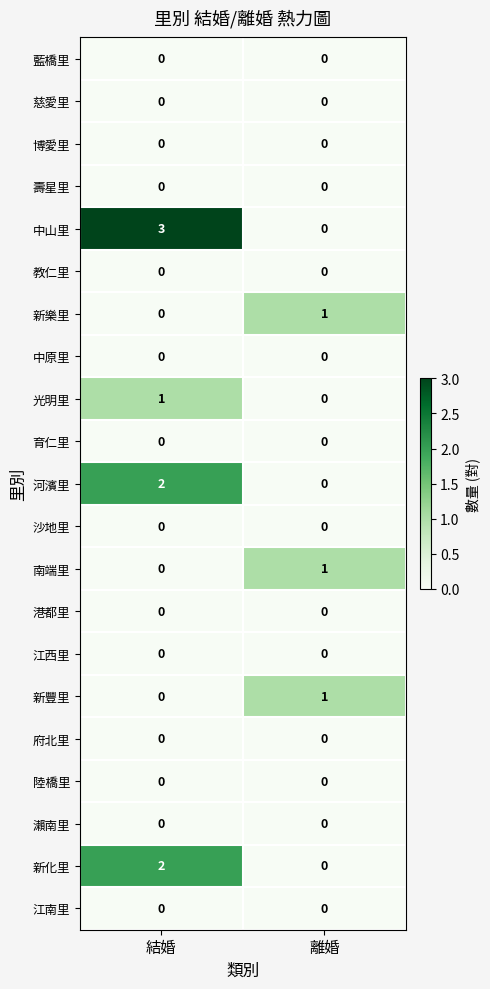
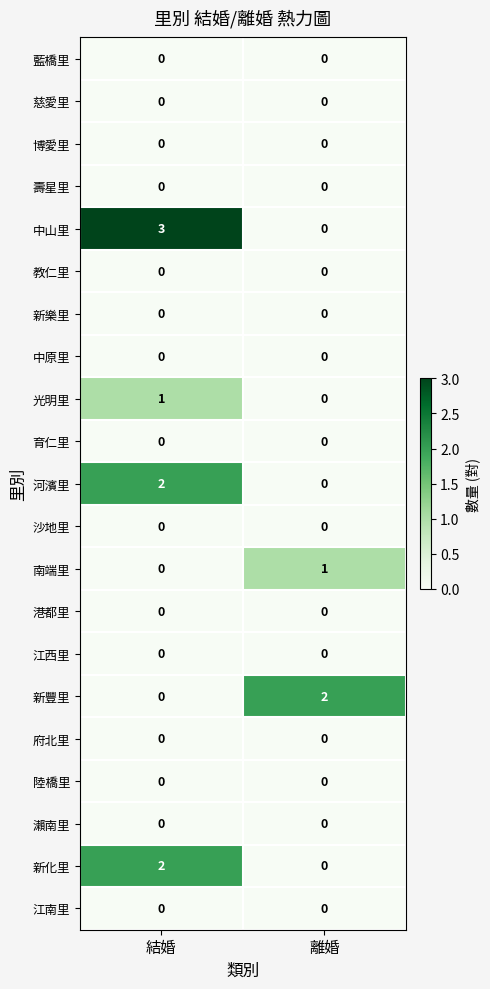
新樂里, 離婚: 1 -> 0
新豐里, 離婚: 1 -> 2
